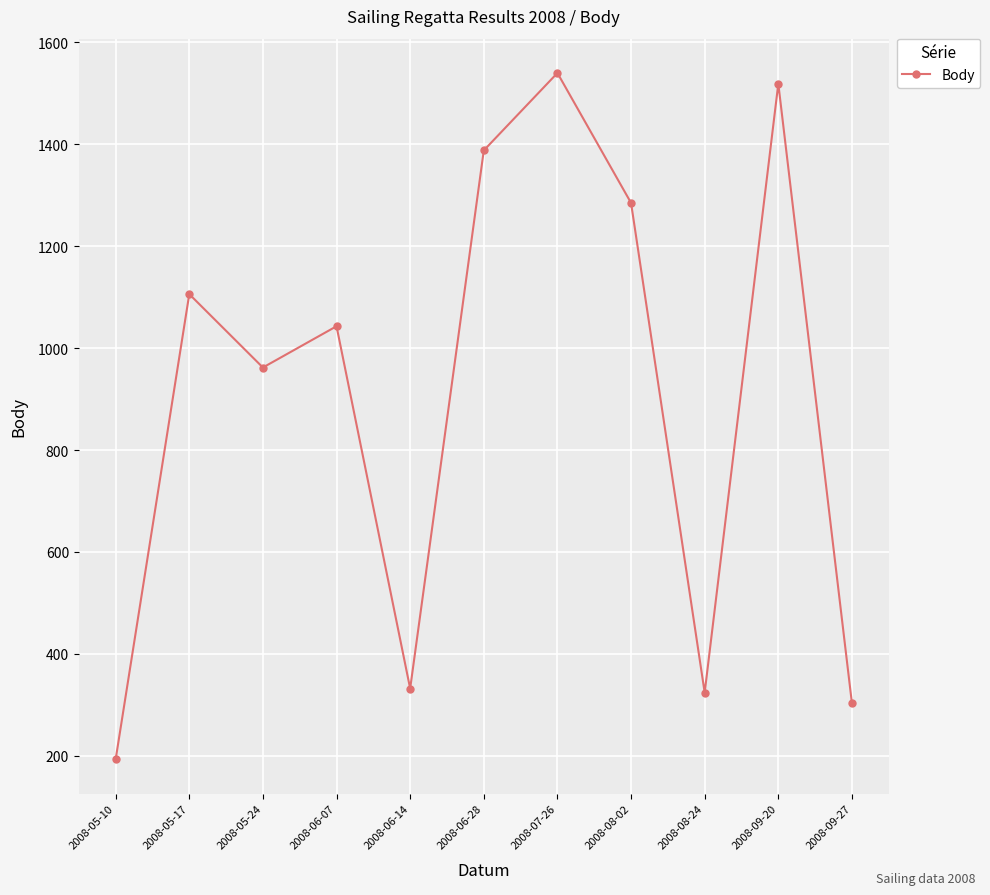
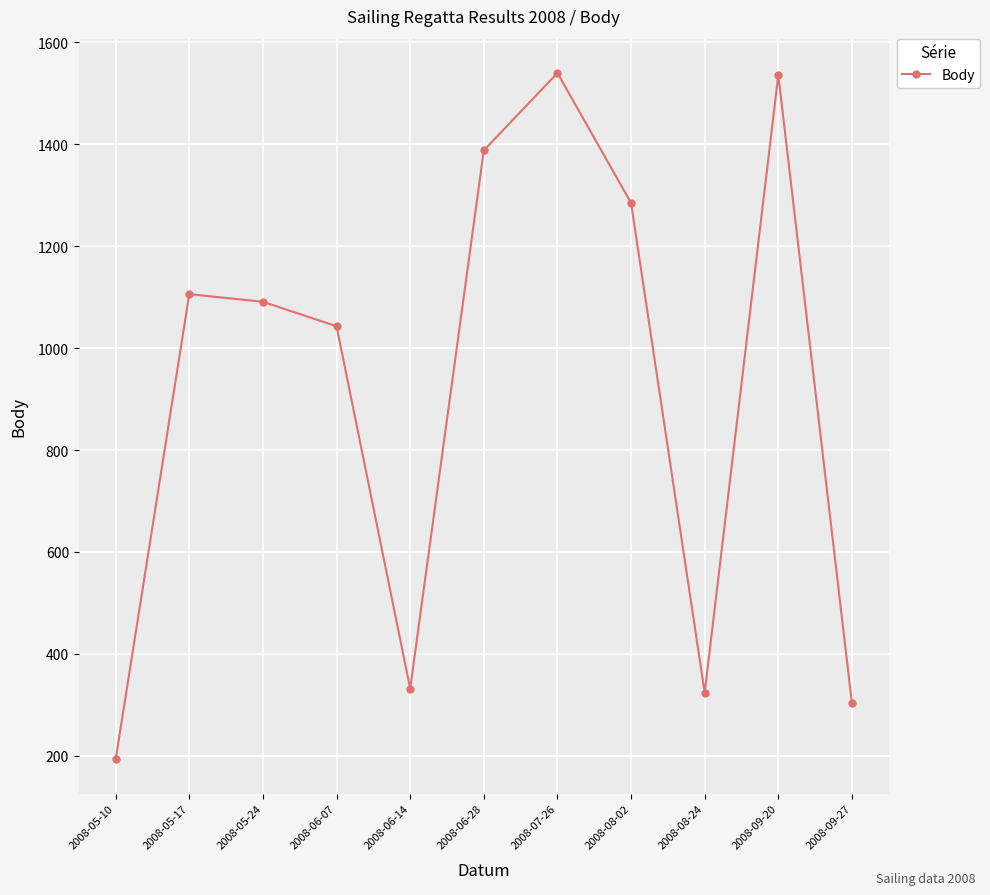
2008-05-24: 960 -> 1090
2008-09-20: 1520 -> 1540
